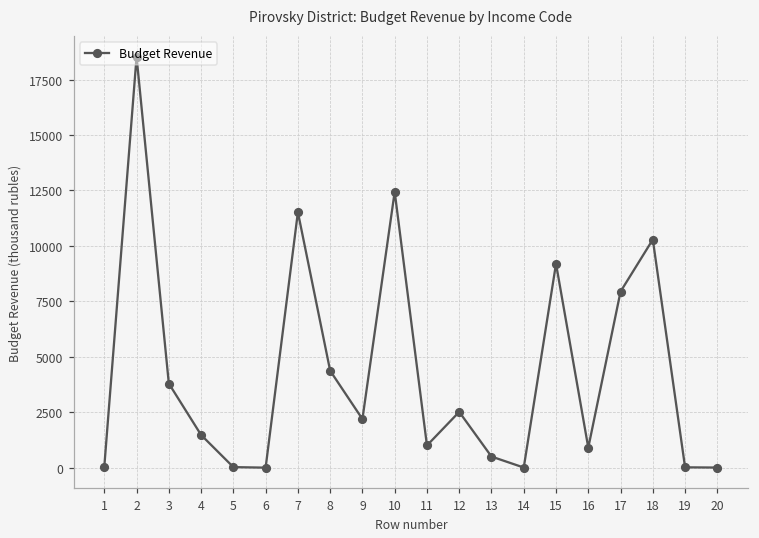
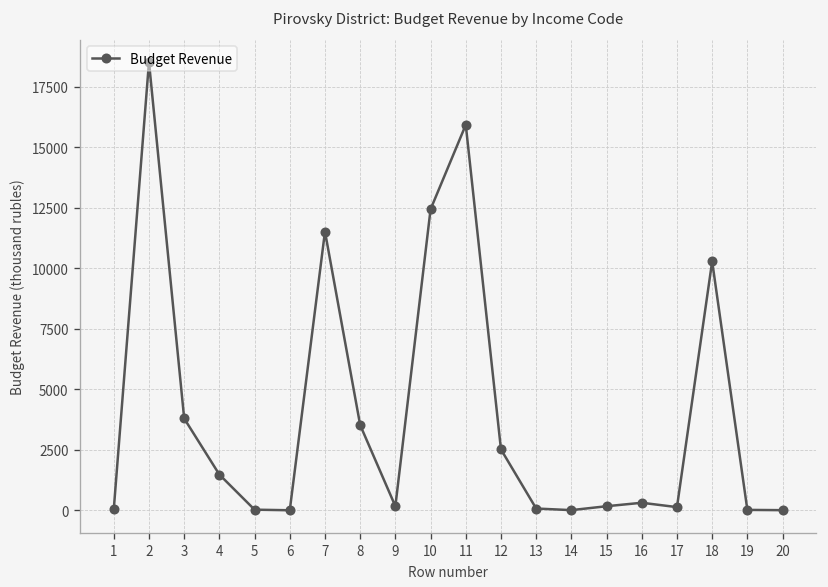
8: 4400 -> 3500
9: 2200 -> 200
11: 1000 -> 15900
13: 500 -> 100
15: 9200 -> 200
16: 900 -> 300
17: 7900 -> 100
